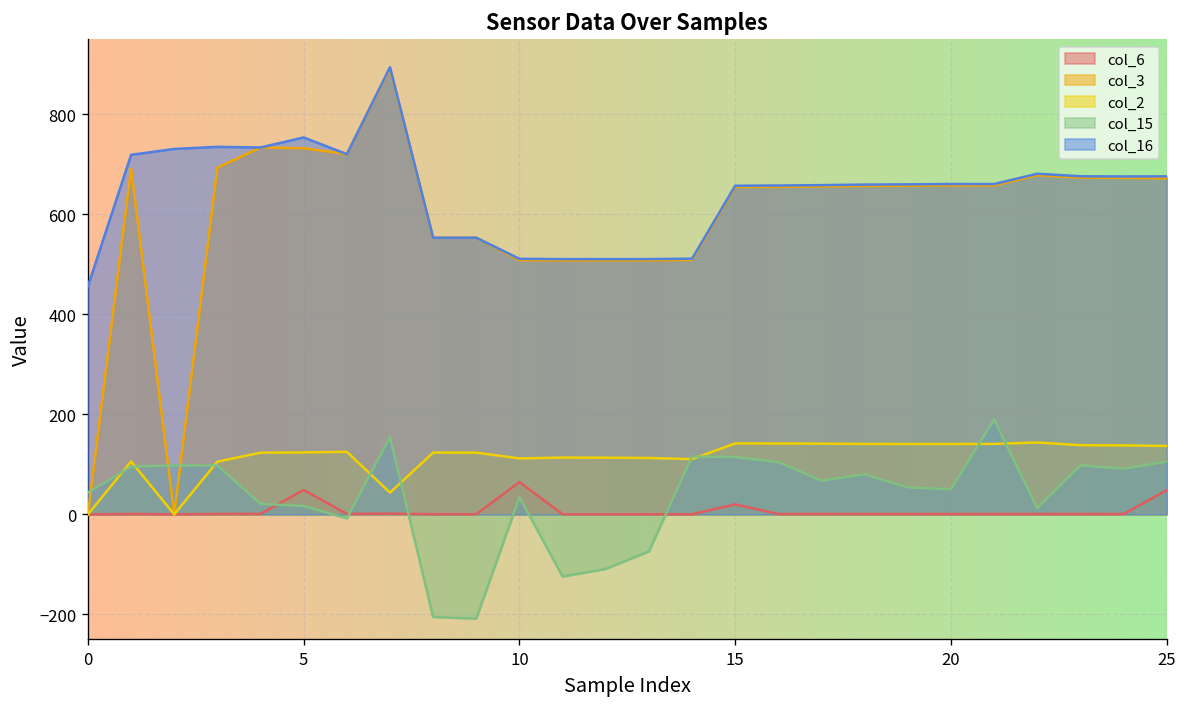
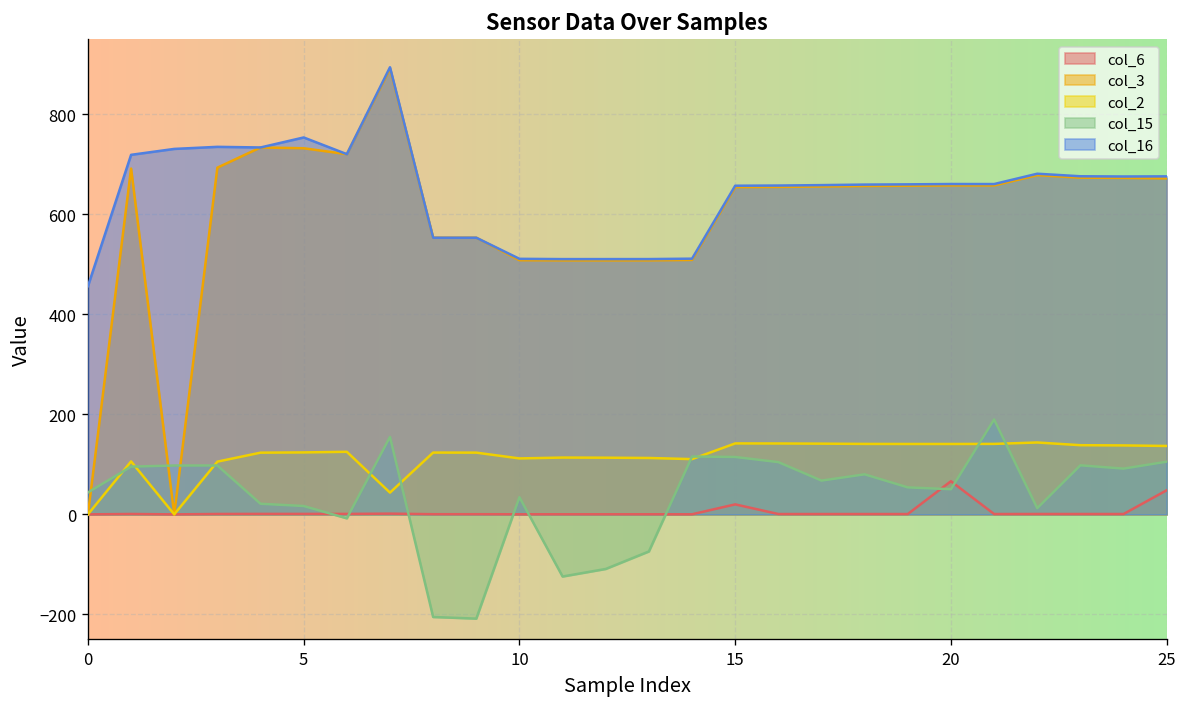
col_6, 5: 50 -> 0
col_6, 10: 60 -> 0
col_6, 20: 0 -> 70
